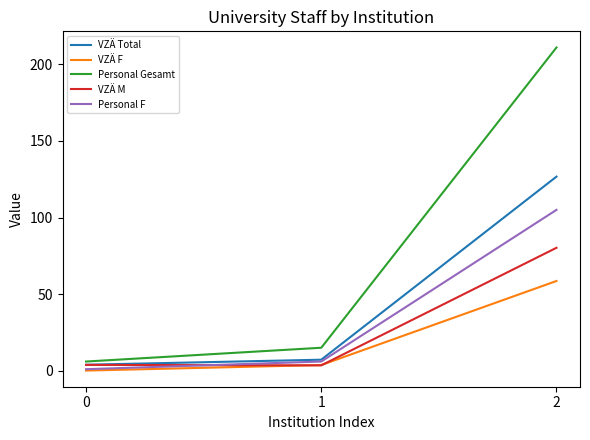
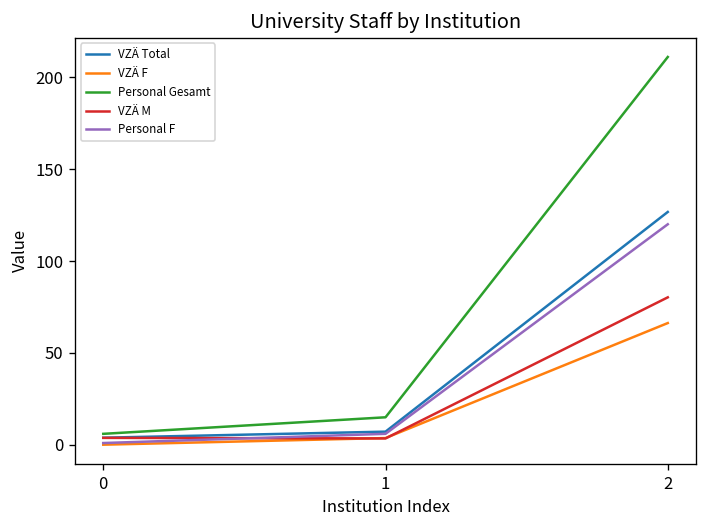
VZÄ F, 2: 59 -> 66
Personal F, 2: 105 -> 120
